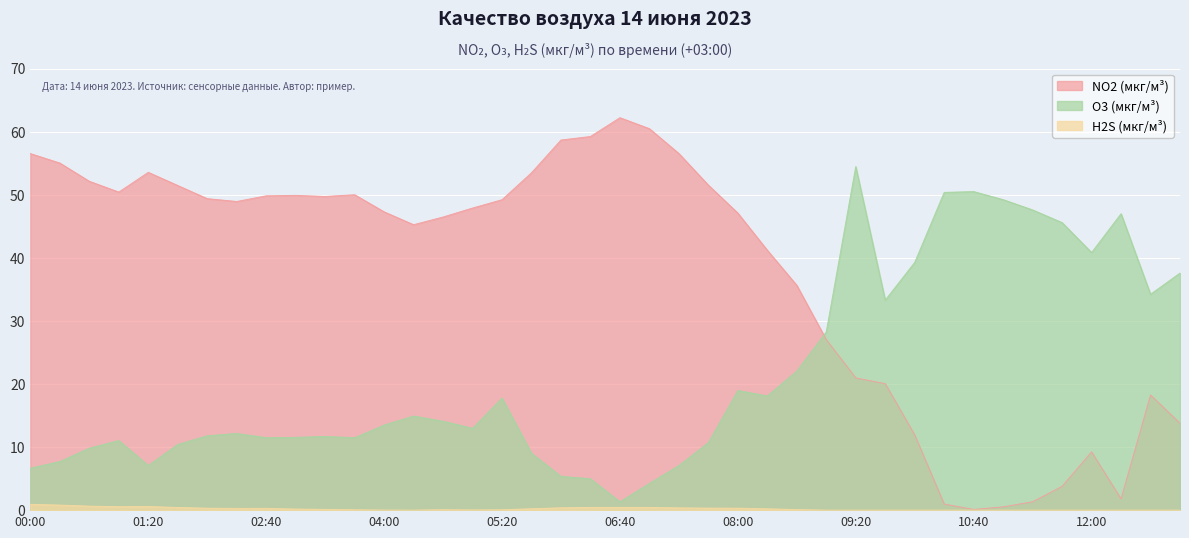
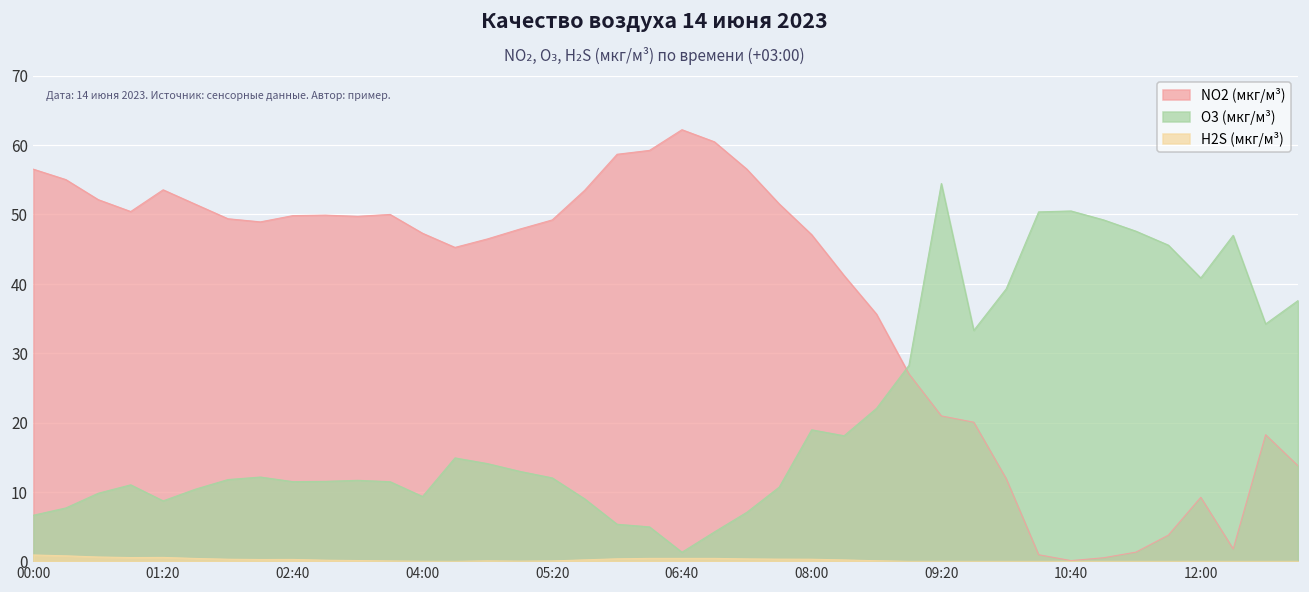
O3 (мкг/м³), 01:20: 7 -> 9
O3 (мкг/м³), 04:00: 13 -> 9
O3 (мкг/м³), 05:20: 18 -> 12
